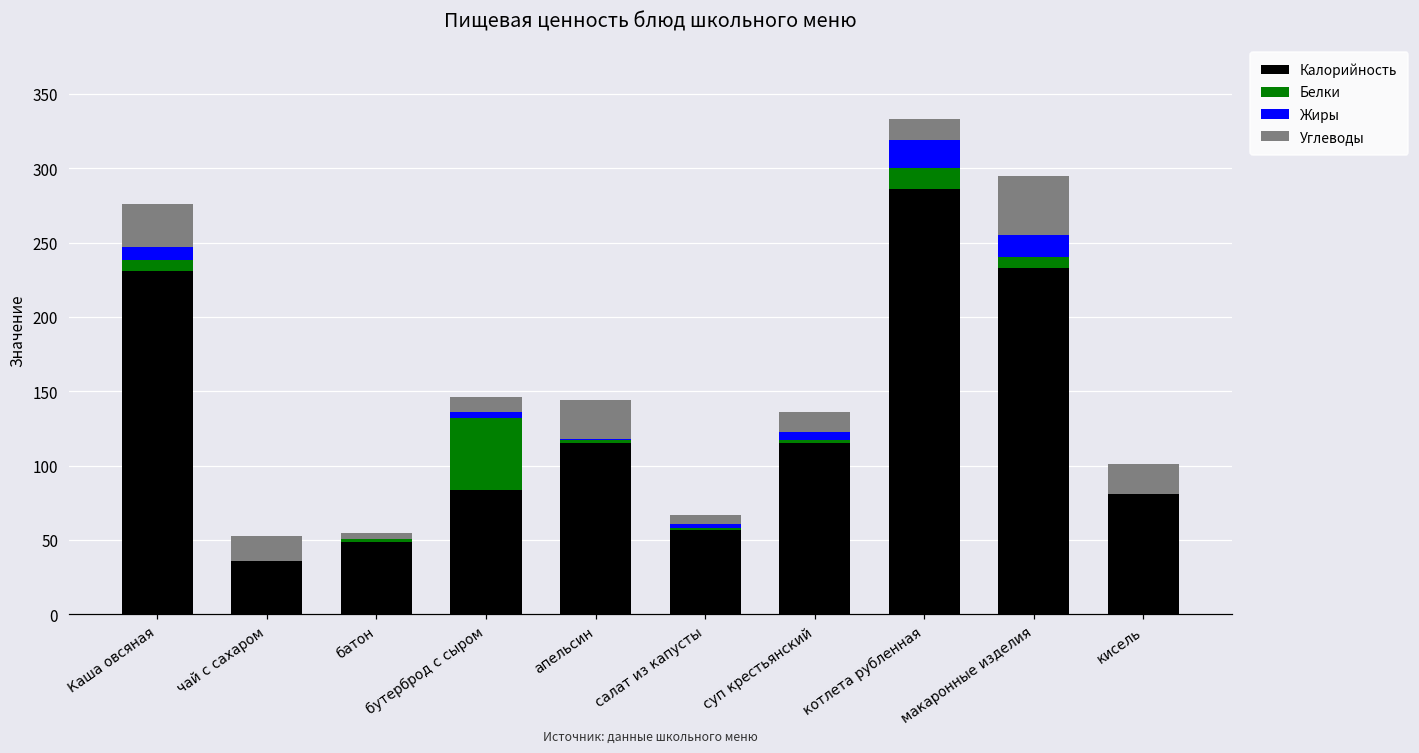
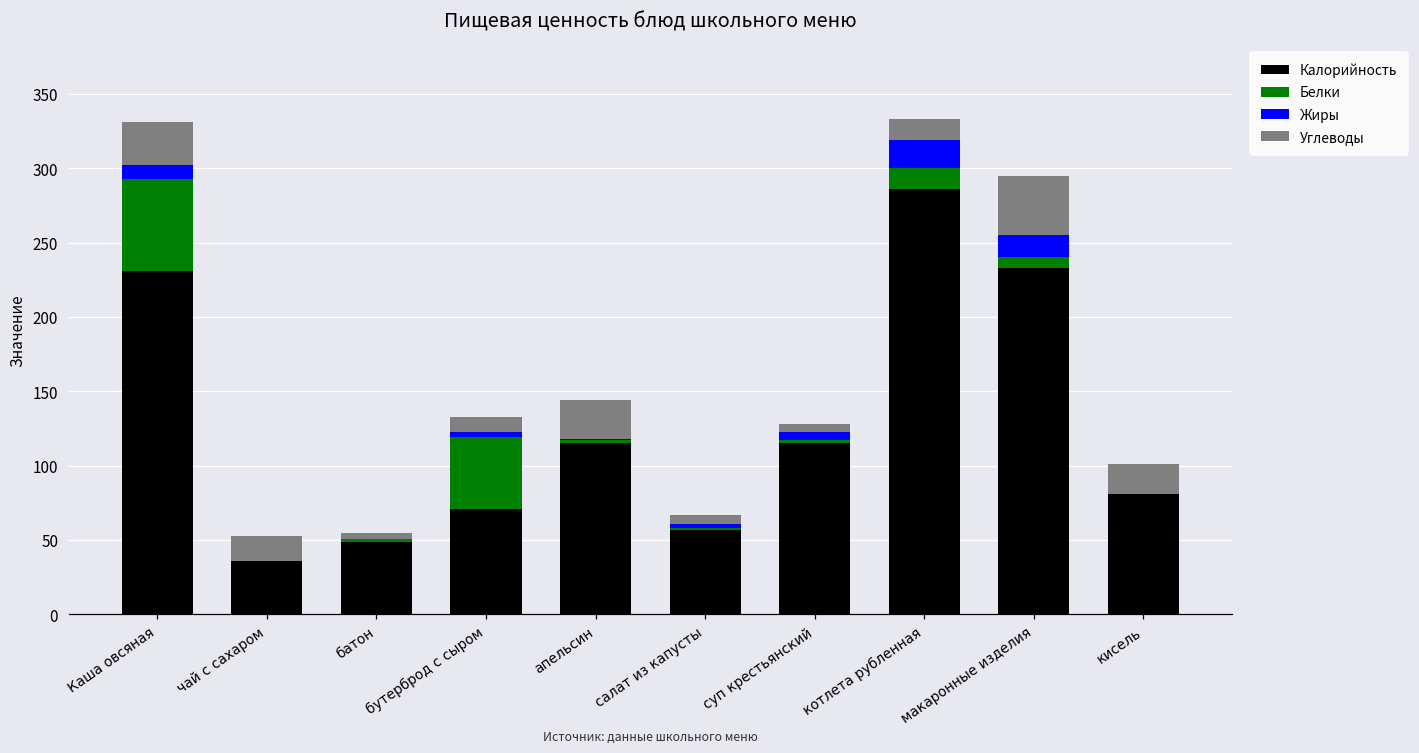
Белки, Каша овсяная: 7 -> 62
Калорийность, бутерброд с сыром: 84 -> 71
Углеводы, суп крестьянский: 13 -> 5
